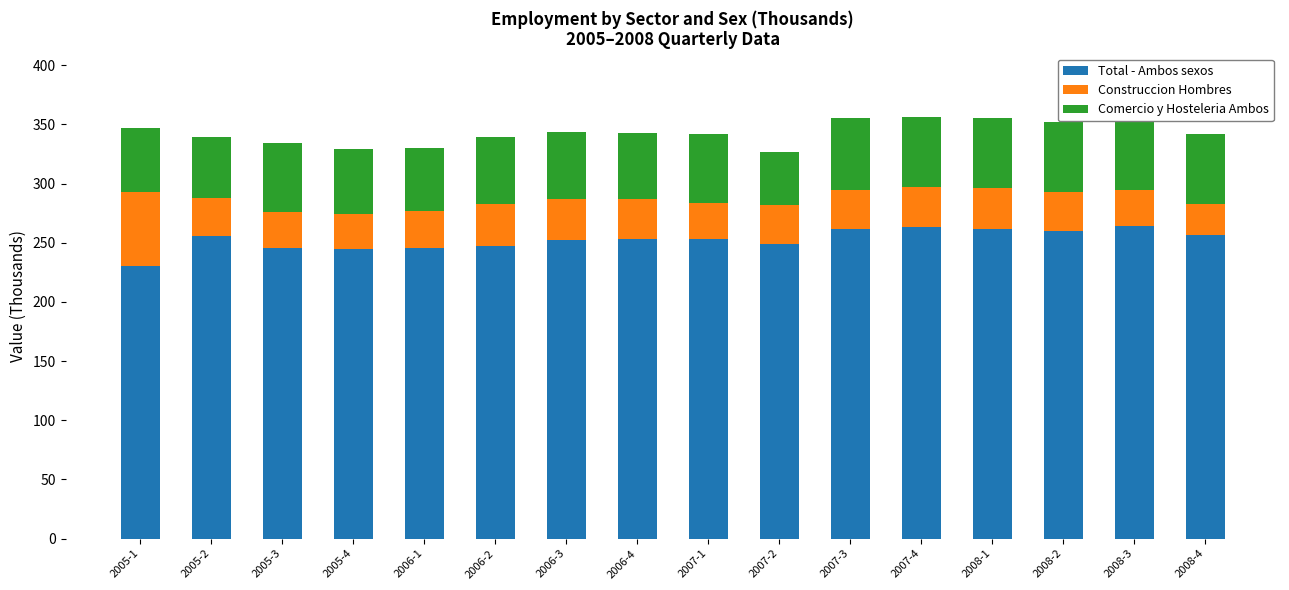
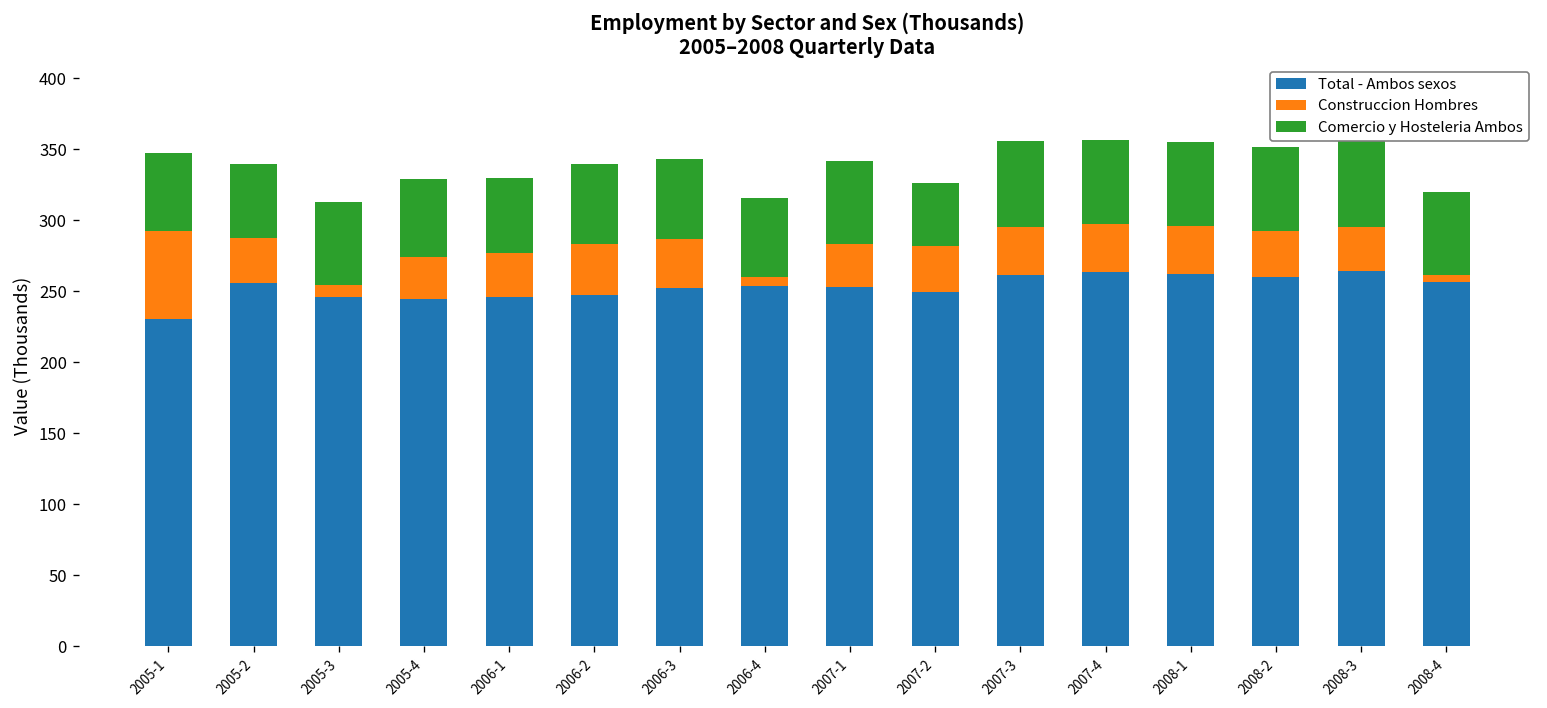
Construccion Hombres, 2005-3: 30 -> 9
Construccion Hombres, 2006-4: 34 -> 7
Construccion Hombres, 2008-4: 27 -> 5
